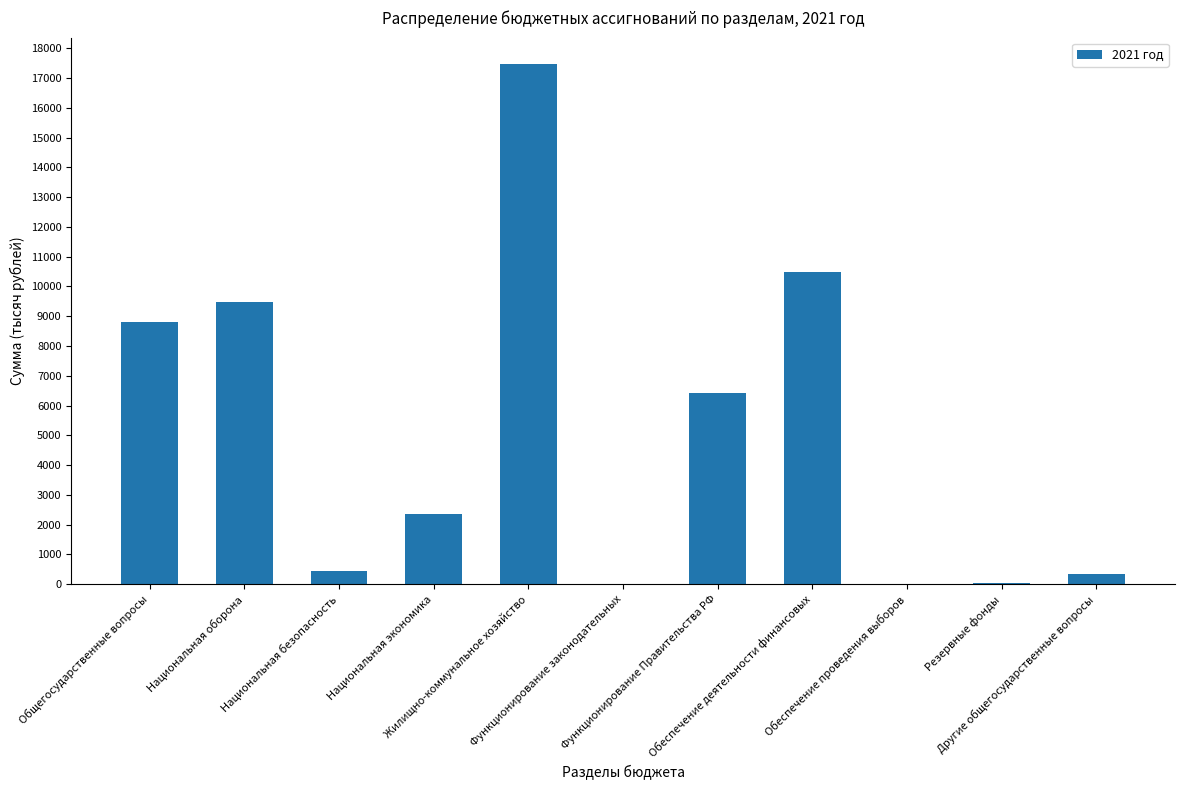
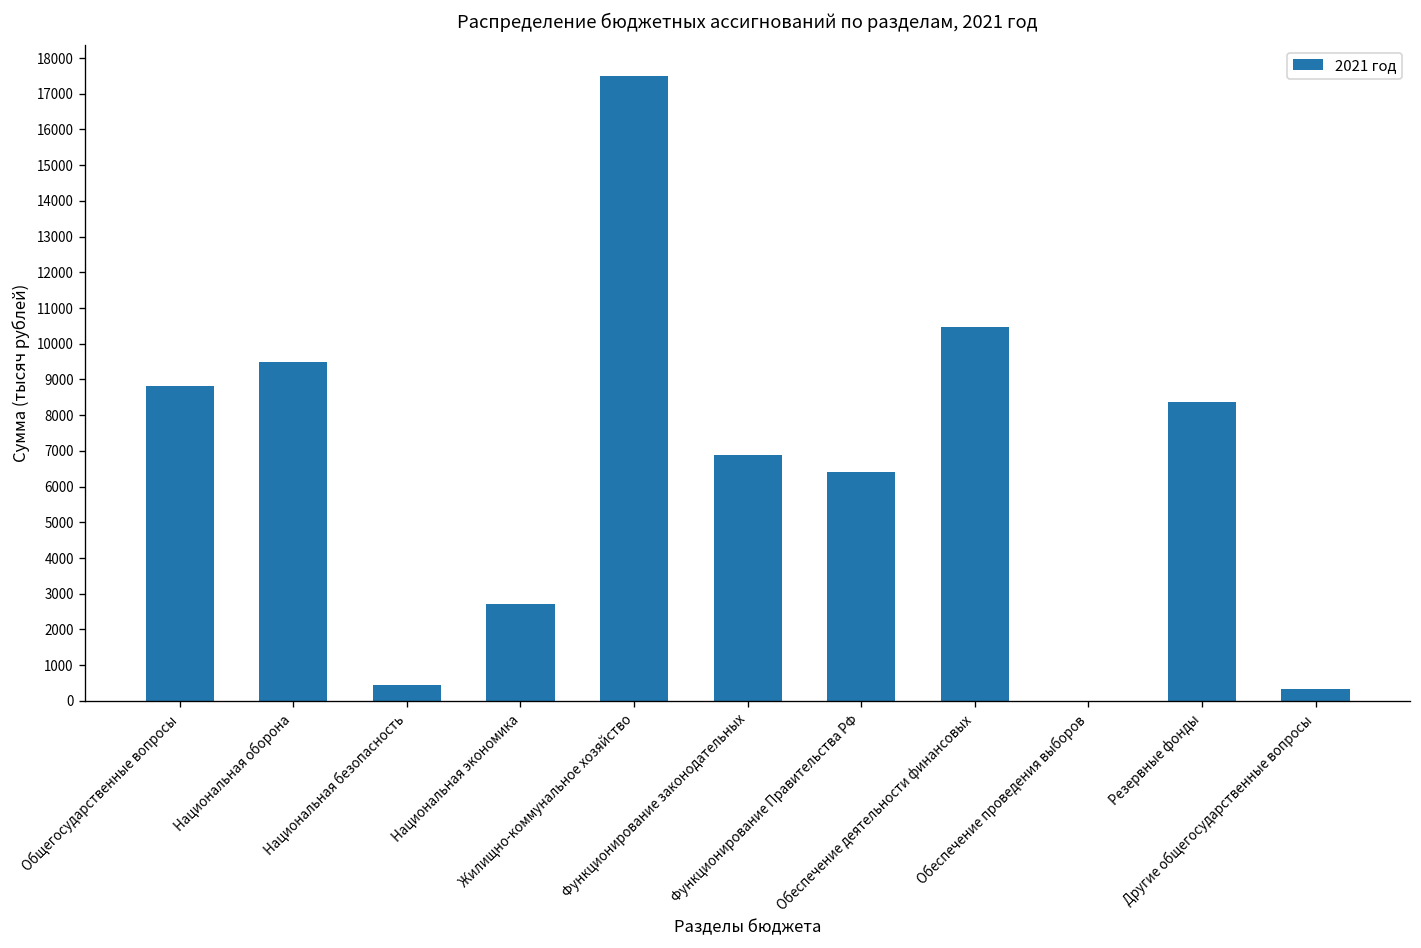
Национальная экономика: 2400 -> 2700
Функционирование законодательных: 0 -> 6900
Резервные фонды: 100 -> 8400
